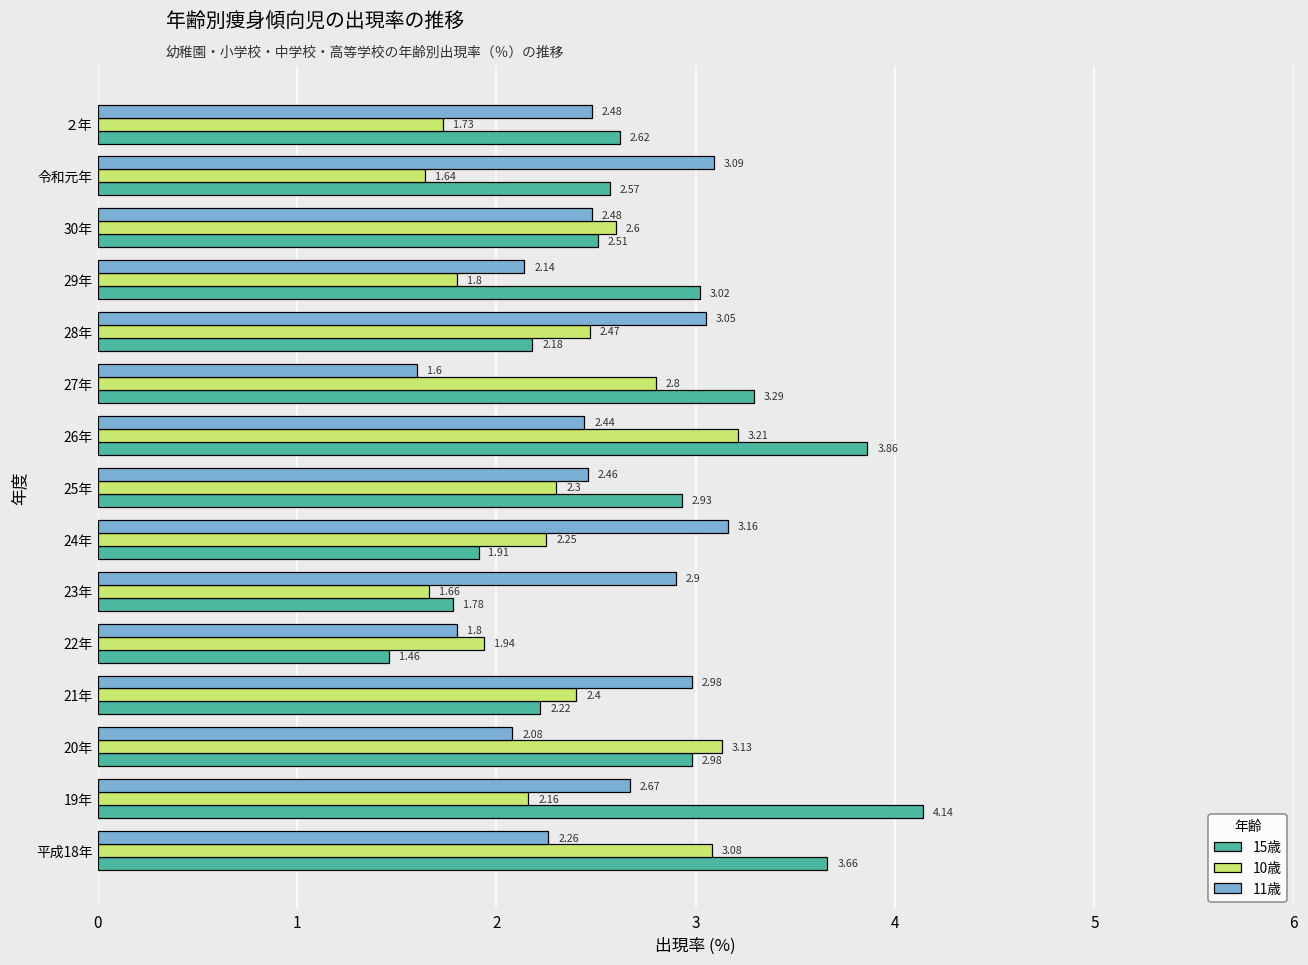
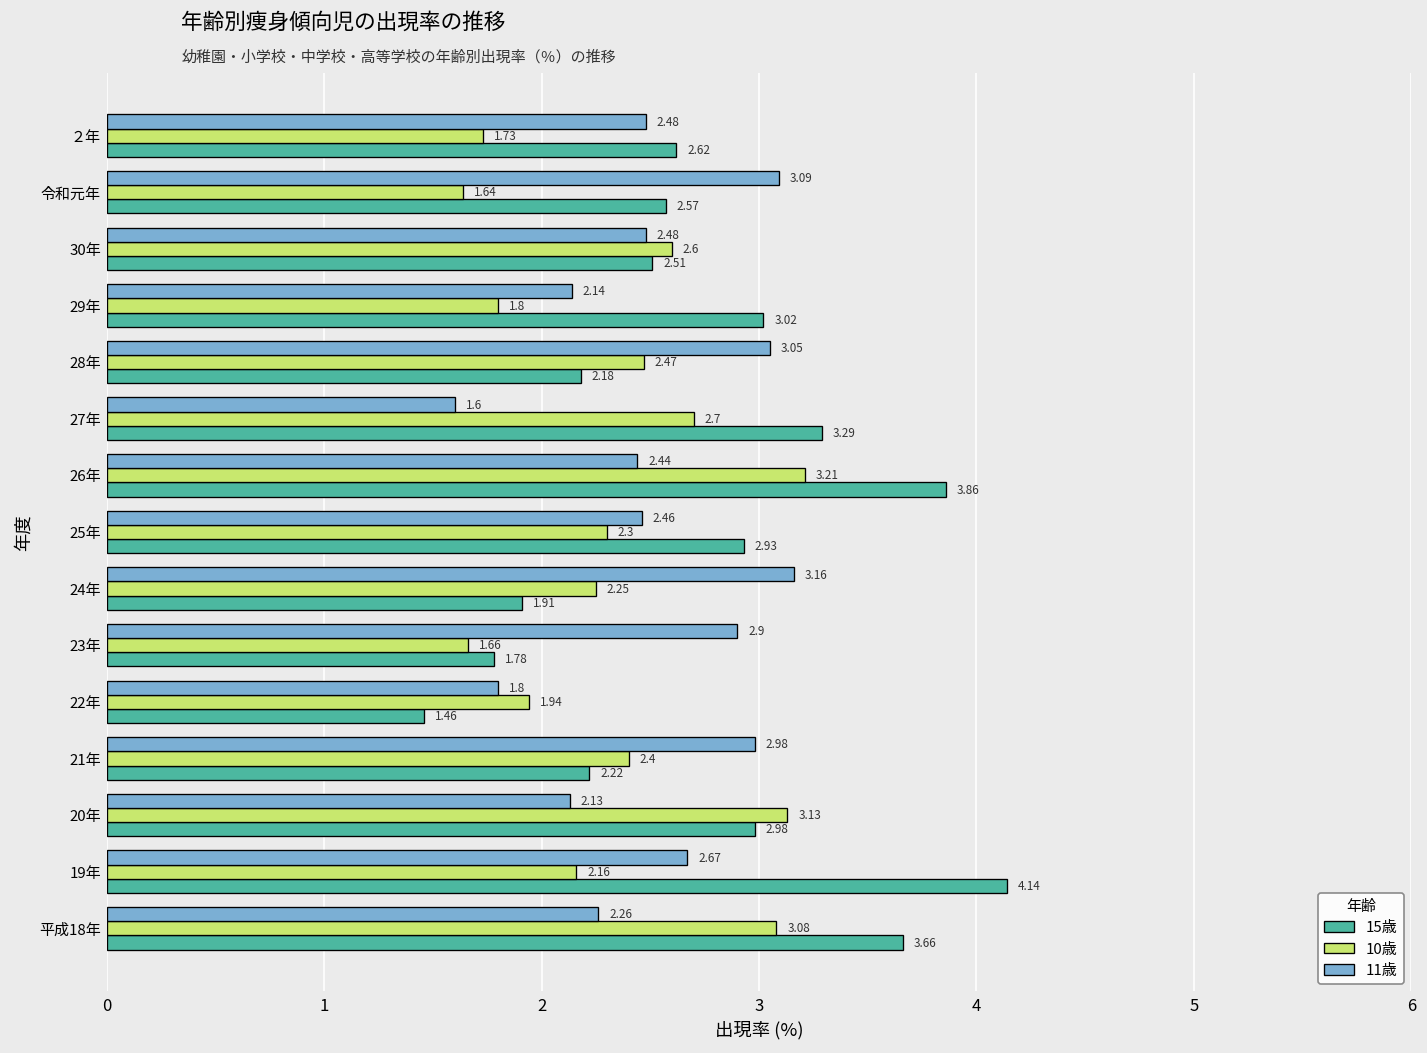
10歳, 27年: 2.8 -> 2.7
11歳, 20年: 2.08 -> 2.13
